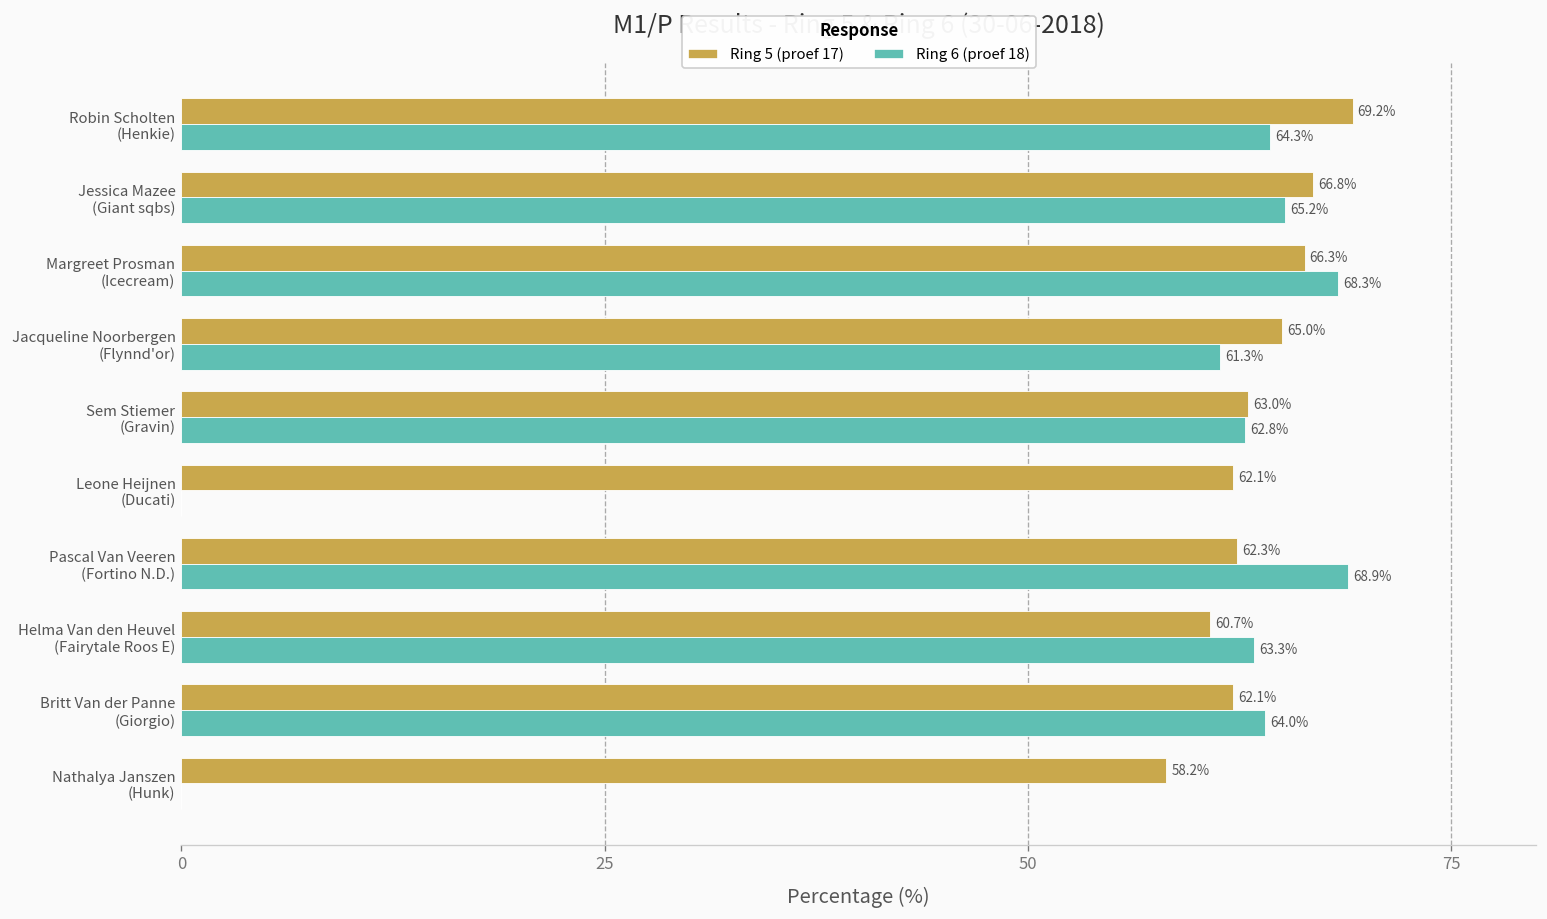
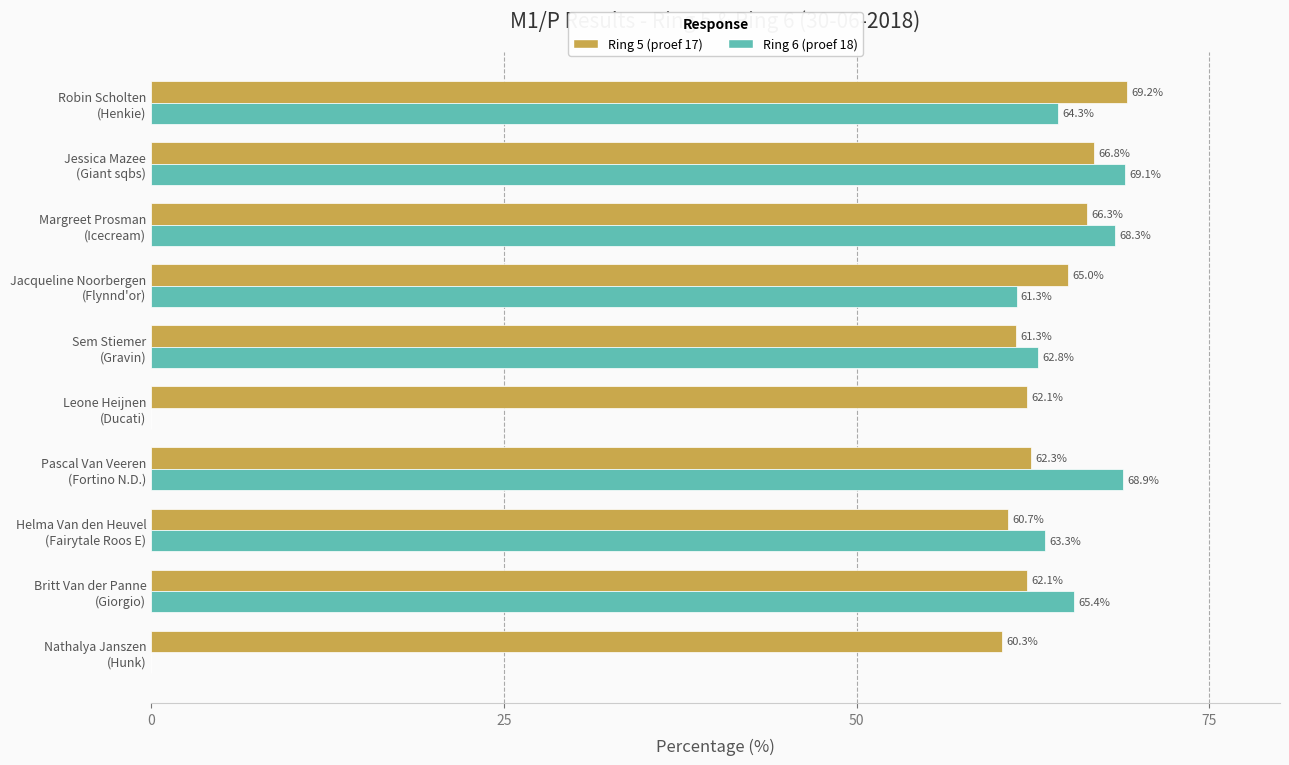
Ring 6 (proef 18), Jessica Mazee (Giant sqbs): 65.2% -> 69.1%
Ring 5 (proef 17), Sem Stiemer (Gravin): 63.0% -> 61.3%
Ring 6 (proef 18), Britt Van der Panne (Giorgio): 64.0% -> 65.4%
Ring 5 (proef 17), Nathalya Janszen (Hunk): 58.2% -> 60.3%
